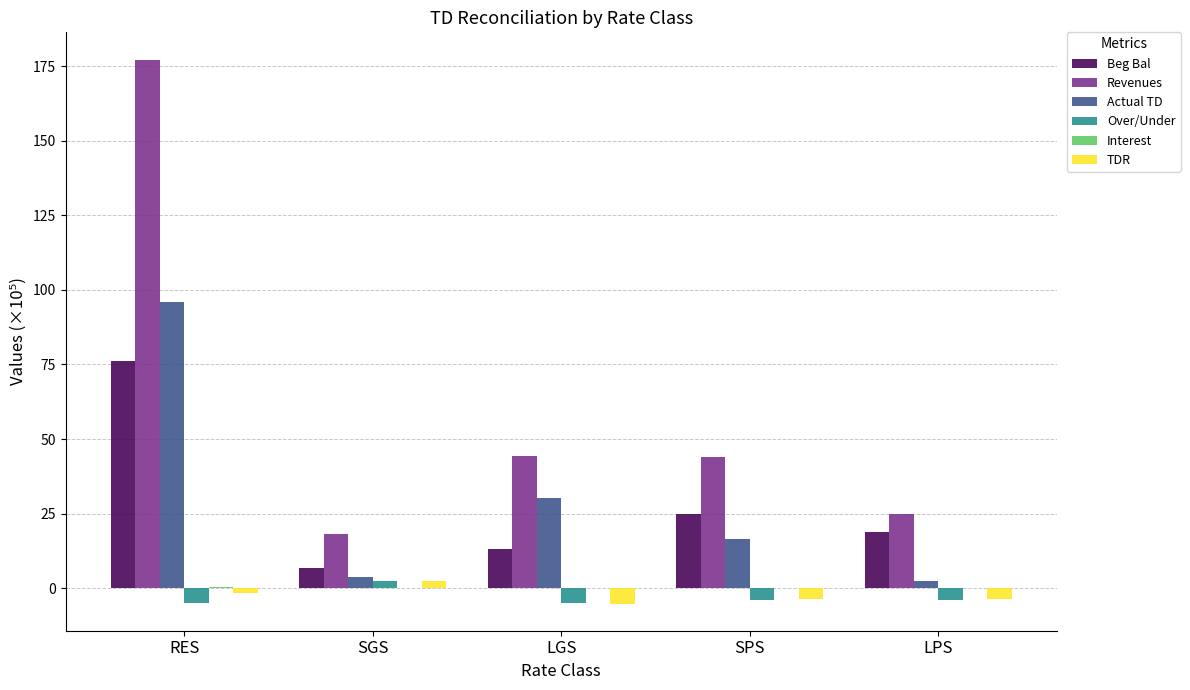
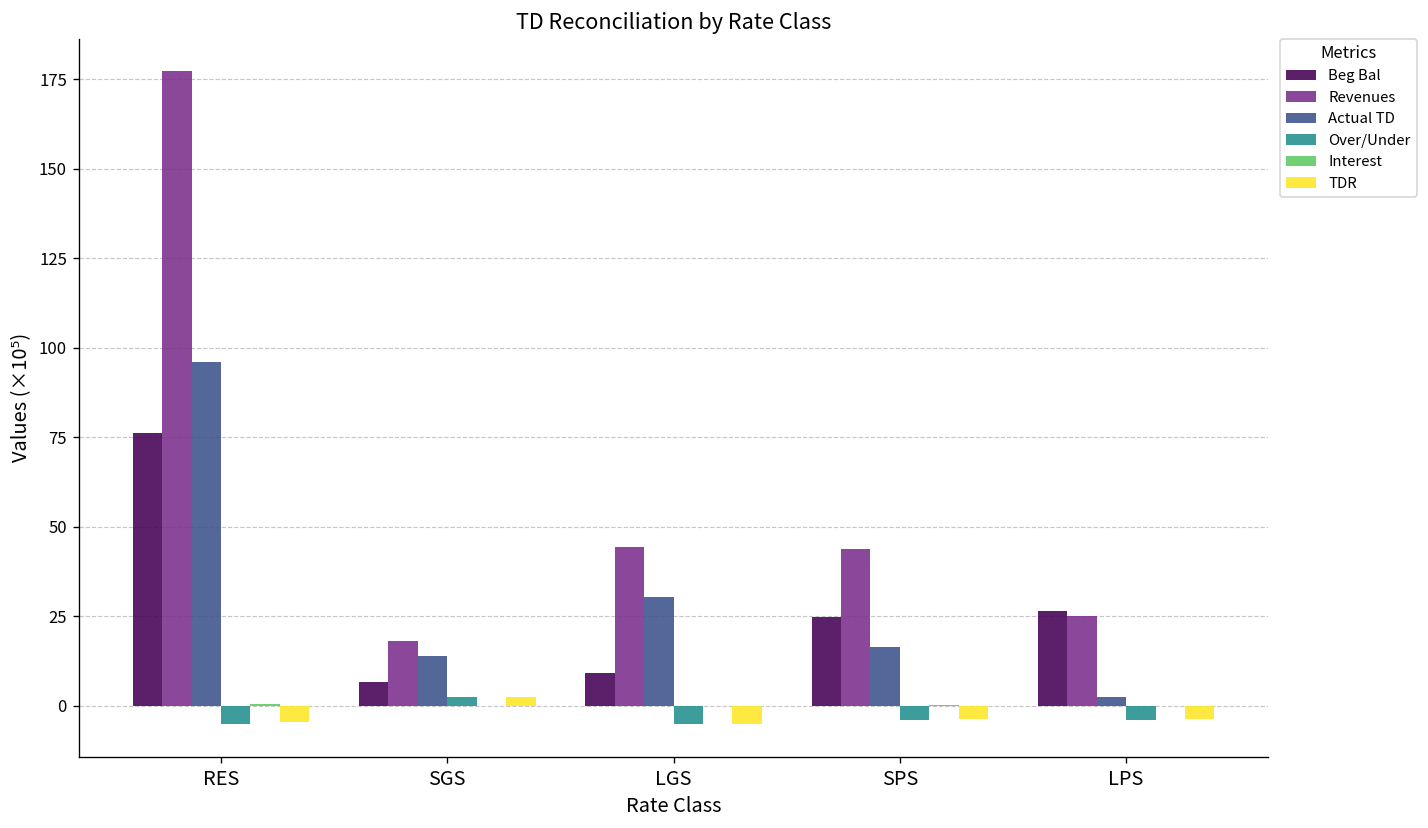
TDR, RES: -2 -> -5
Actual TD, SGS: 4 -> 14
Beg Bal, LGS: 13 -> 9
Beg Bal, LPS: 19 -> 27
